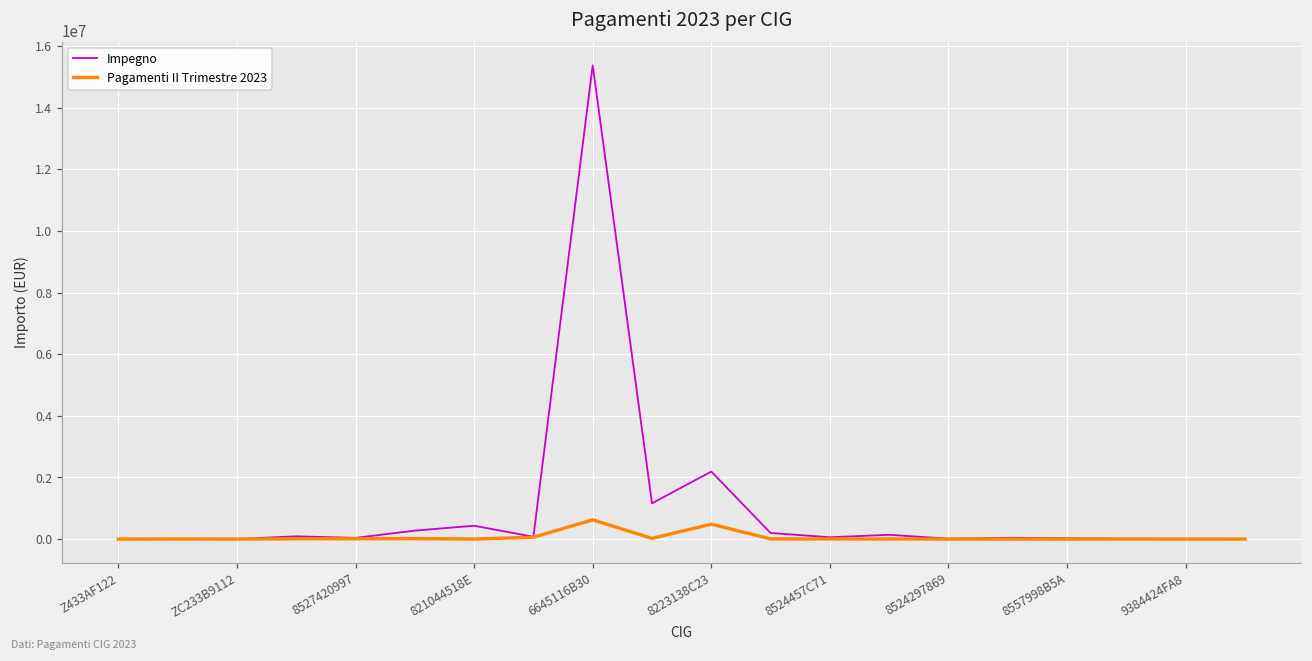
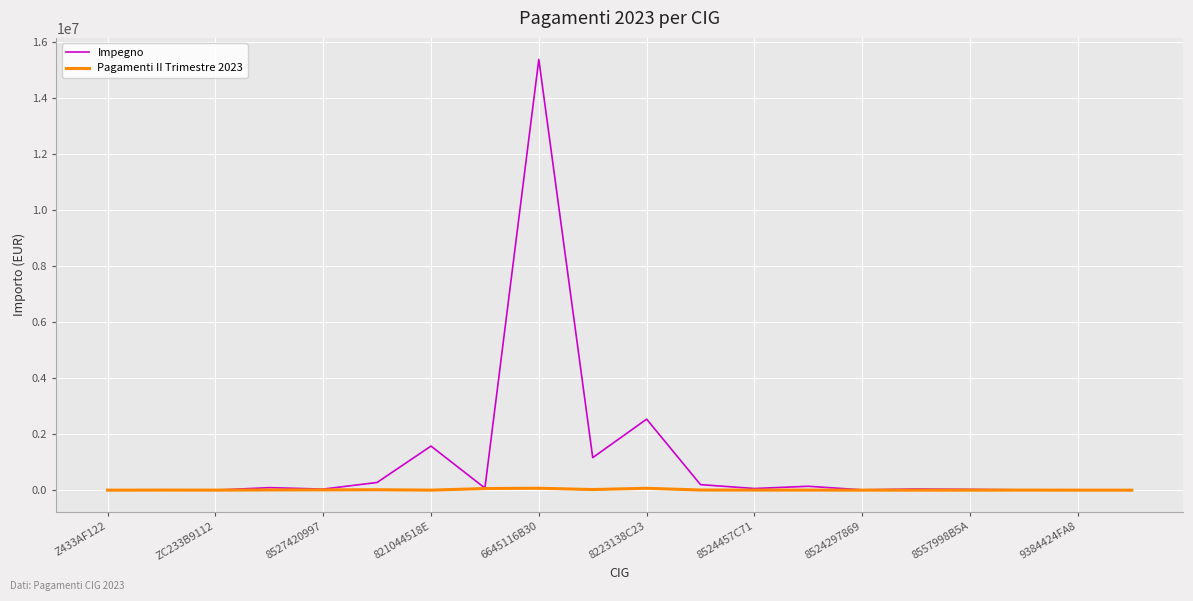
Impegno, 821044518E: 400000 -> 1600000
Pagamenti II Trimestre 2023, 6645116B30: 600000 -> 100000
Impegno, 8223138C23: 2200000 -> 2500000
Pagamenti II Trimestre 2023, 8223138C23: 500000 -> 100000
